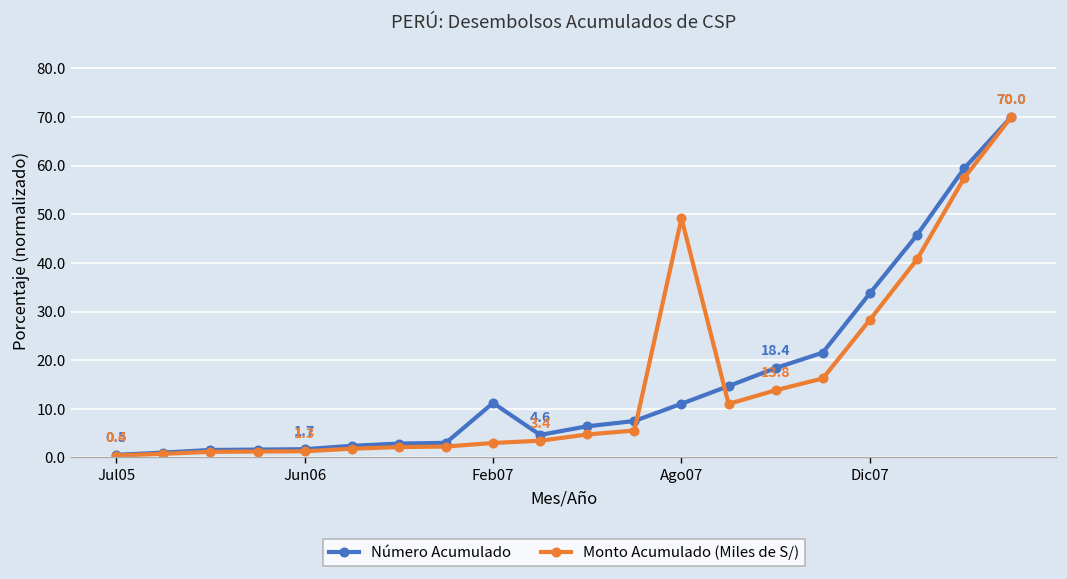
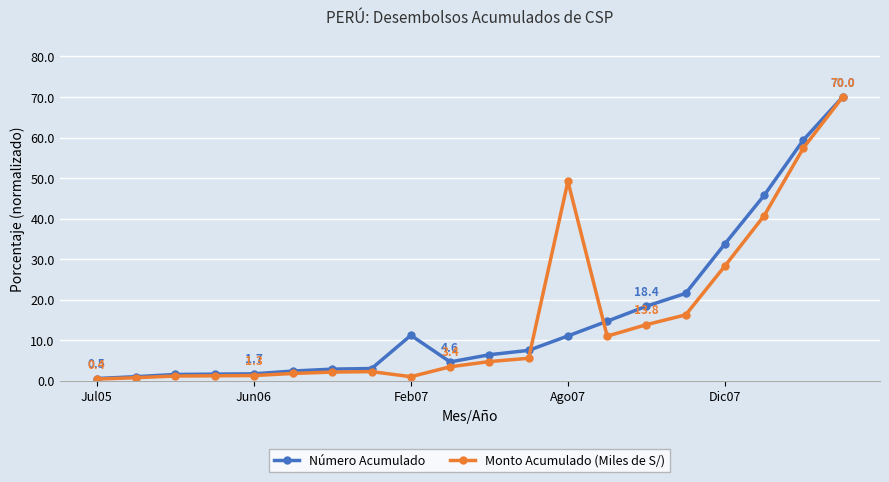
Monto Acumulado (Miles de S/), Feb07: 3 -> 1
